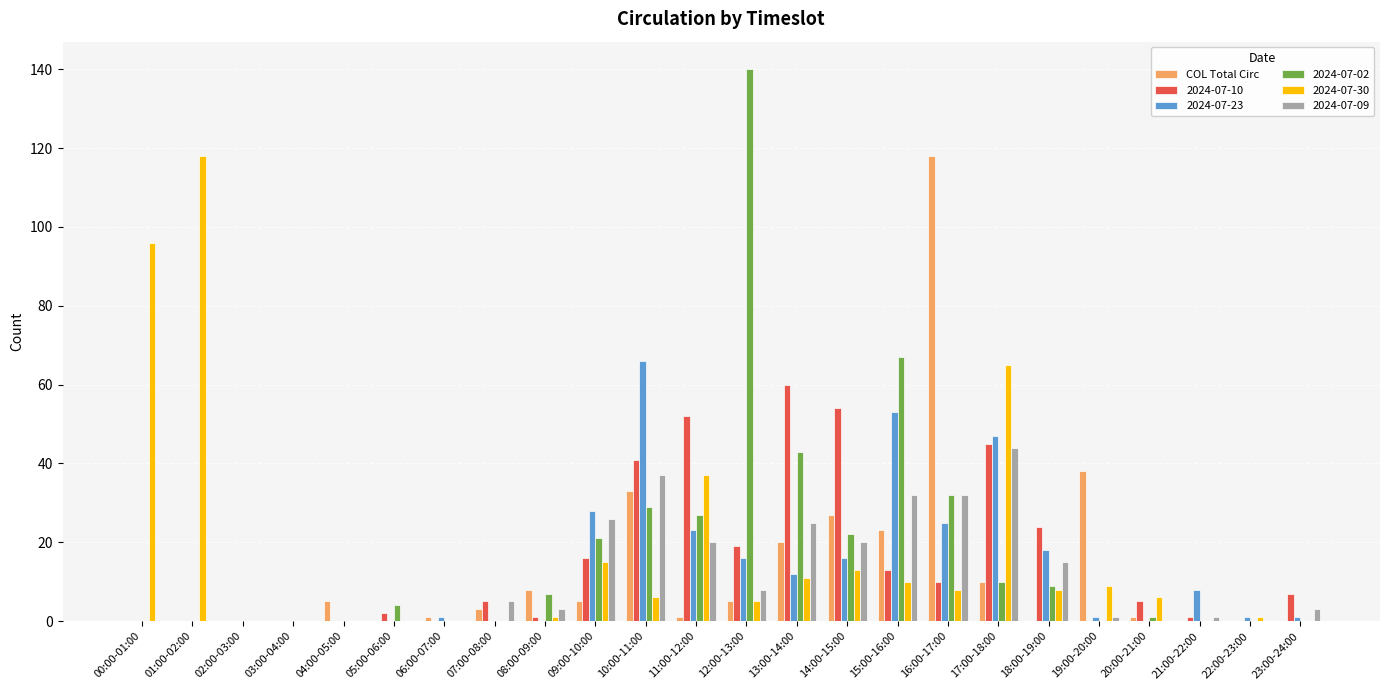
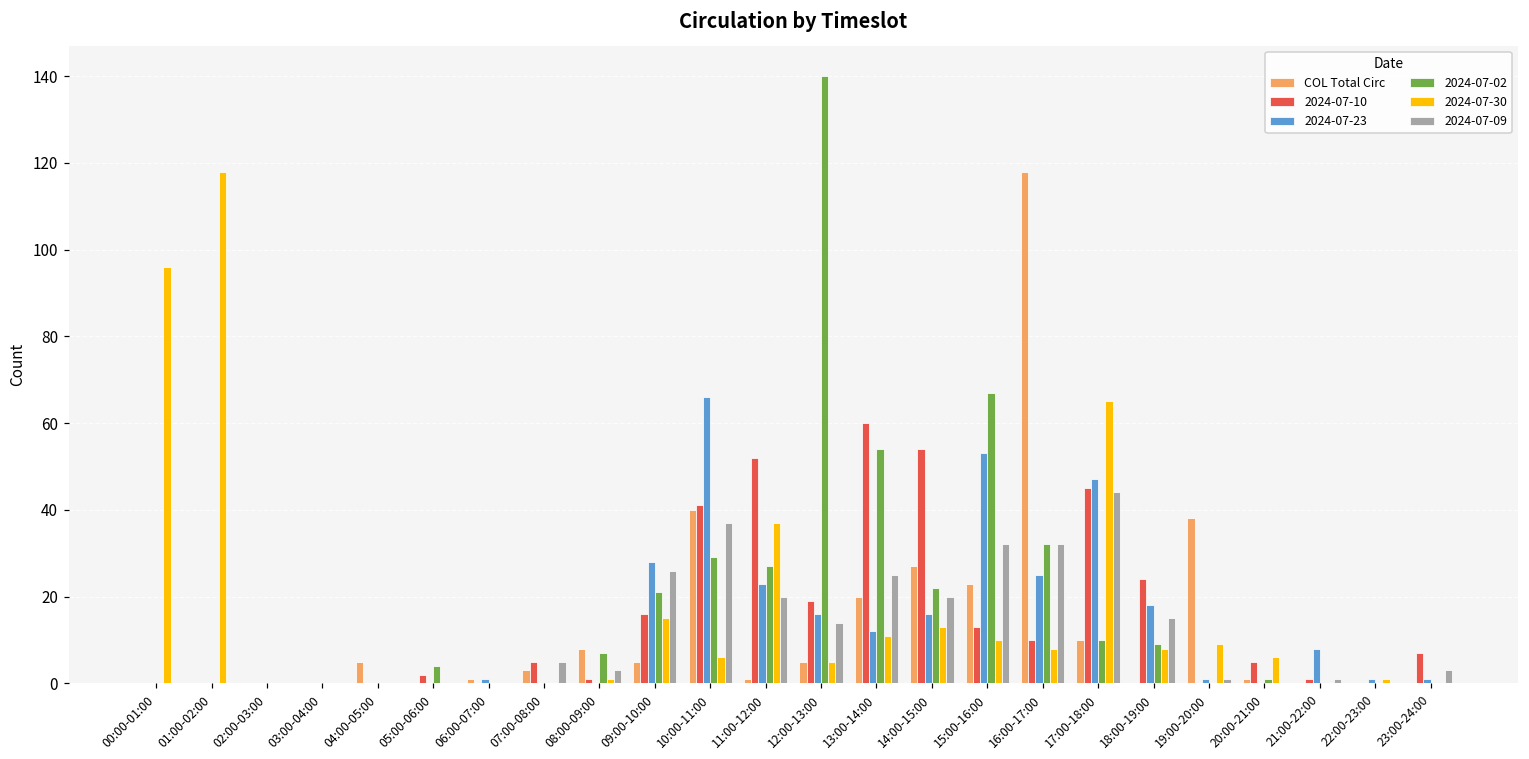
COL Total Circ, 10:00-11:00: 33 -> 40
2024-07-09, 12:00-13:00: 8 -> 14
2024-07-02, 13:00-14:00: 43 -> 54
